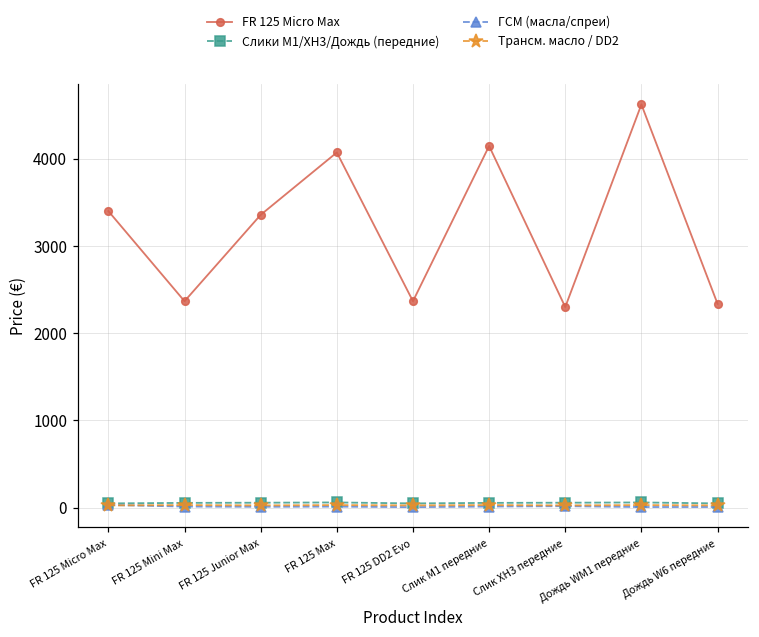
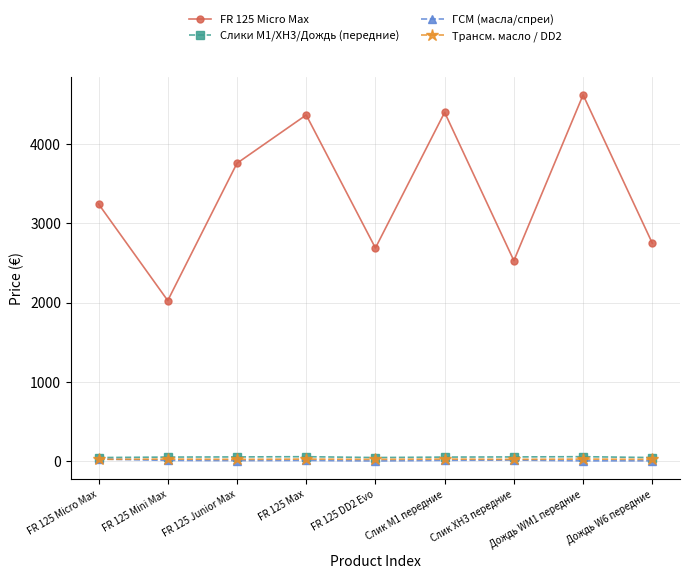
FR 125 Micro Max, FR 125 Micro Max: 3400 -> 3200
FR 125 Micro Max, FR 125 Mini Max: 2400 -> 2000
FR 125 Micro Max, FR 125 Junior Max: 3400 -> 3800
FR 125 Micro Max, FR 125 Max: 4100 -> 4400
FR 125 Micro Max, FR 125 DD2 Evo: 2400 -> 2700
FR 125 Micro Max, Слик М1 передние: 4100 -> 4400
FR 125 Micro Max, Слик XH3 передние: 2300 -> 2500
FR 125 Micro Max, Дождь W6 передние: 2300 -> 2800
